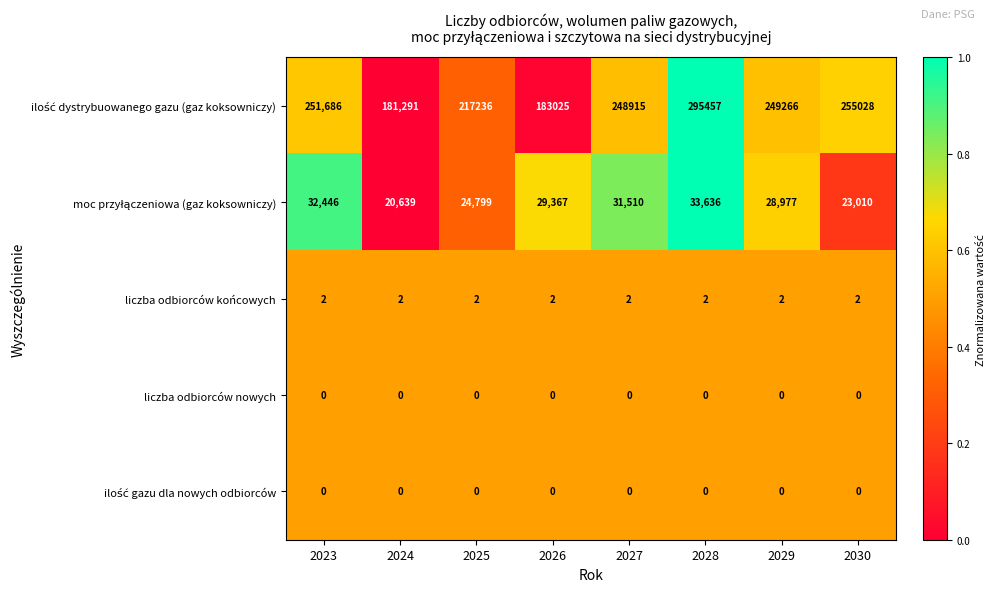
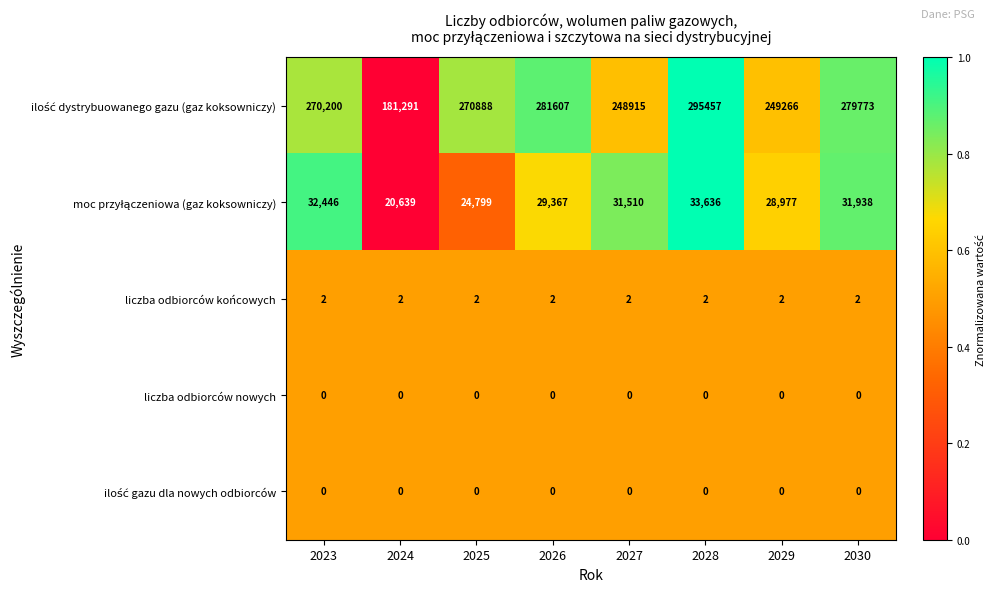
ilość dystrybuowanego gazu (gaz koksowniczy), 2023: 251,686 -> 270,200
ilość dystrybuowanego gazu (gaz koksowniczy), 2025: 217236 -> 270888
ilość dystrybuowanego gazu (gaz koksowniczy), 2026: 183025 -> 281607
ilość dystrybuowanego gazu (gaz koksowniczy), 2030: 255028 -> 279773
moc przyłączeniowa (gaz koksowniczy), 2030: 23,010 -> 31,938
